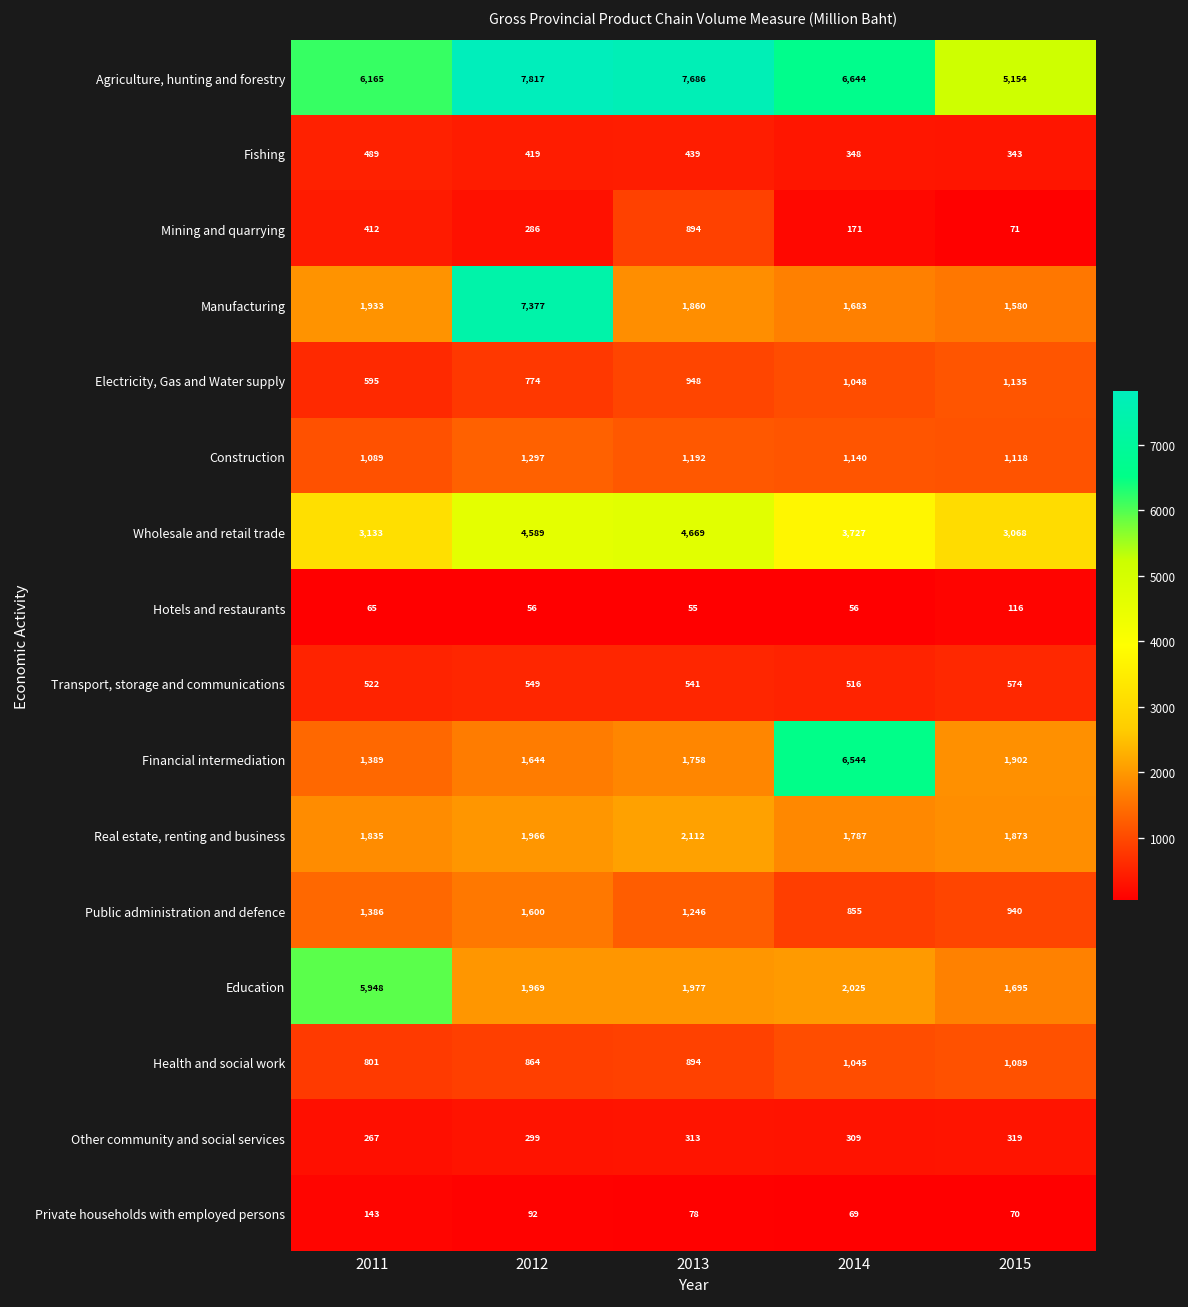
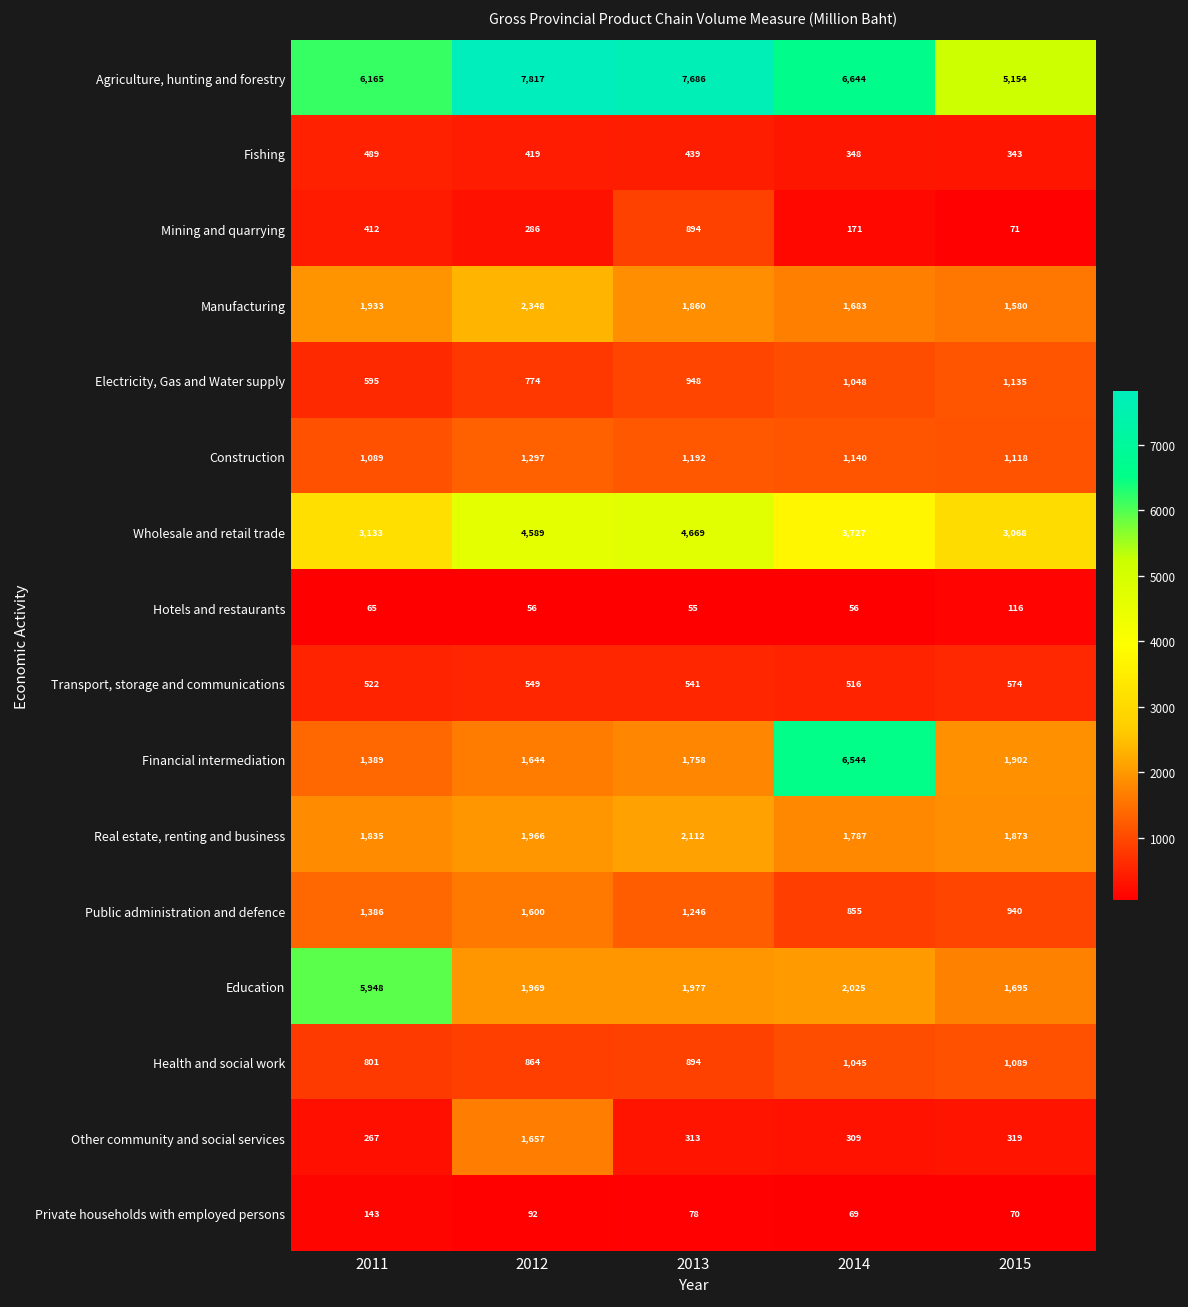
Manufacturing, 2012: 7,377 -> 2,348
Other community and social services, 2012: 299 -> 1,657
